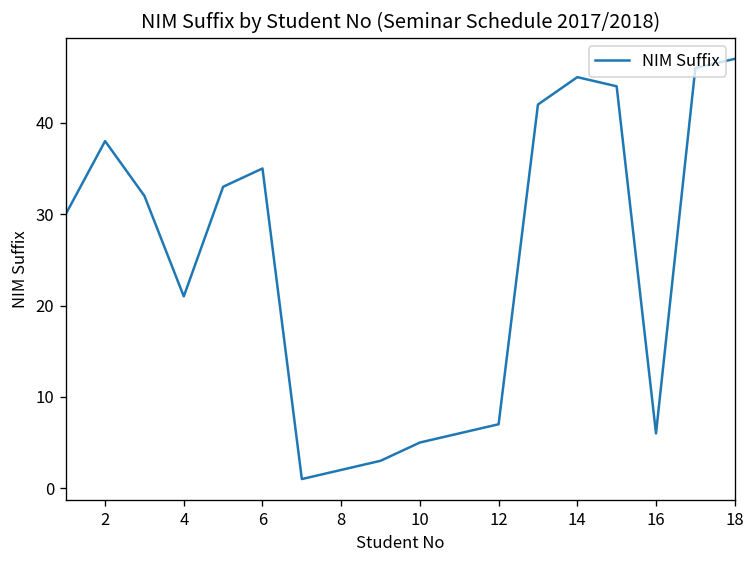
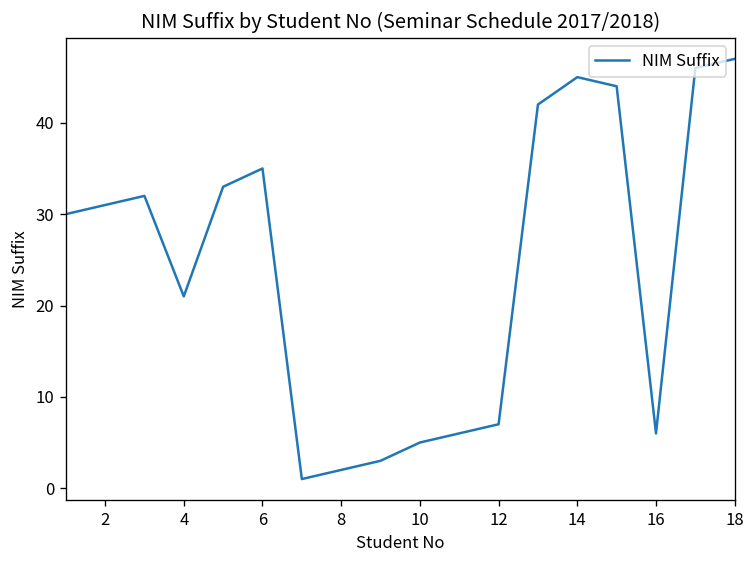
2: 38 -> 31
